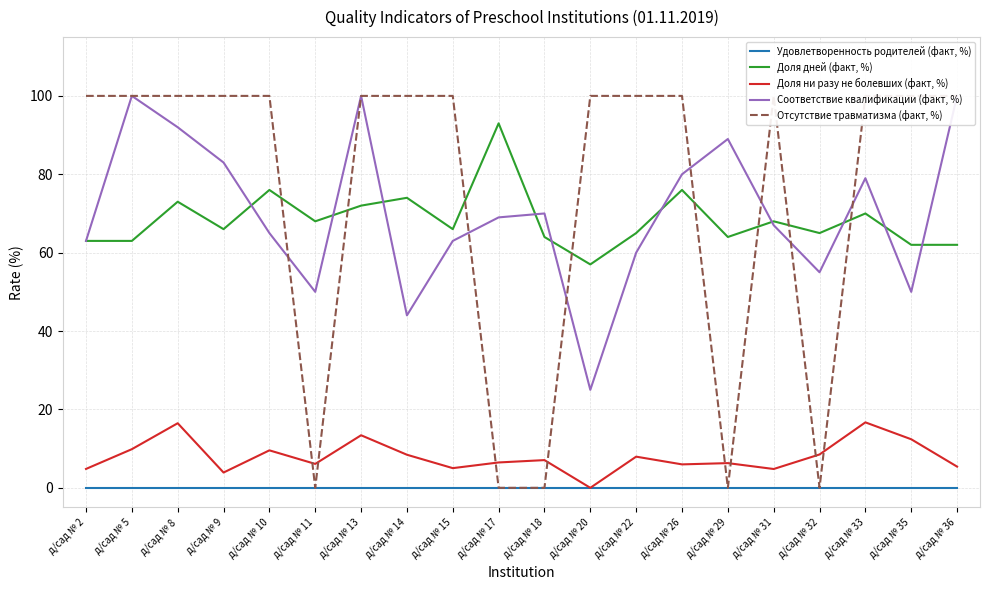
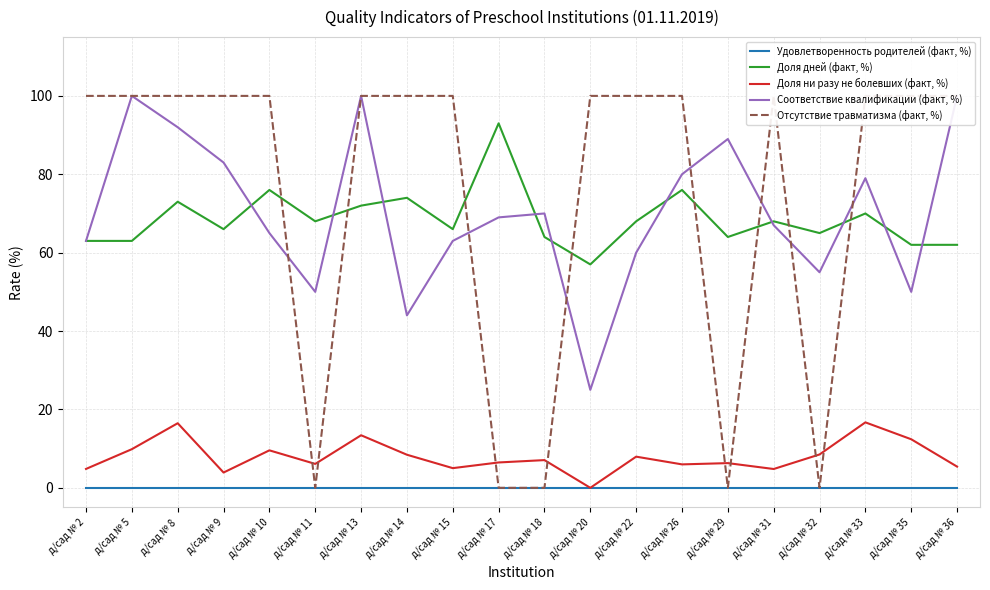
Доля дней (факт, %), д/сад № 22: 65 -> 68
